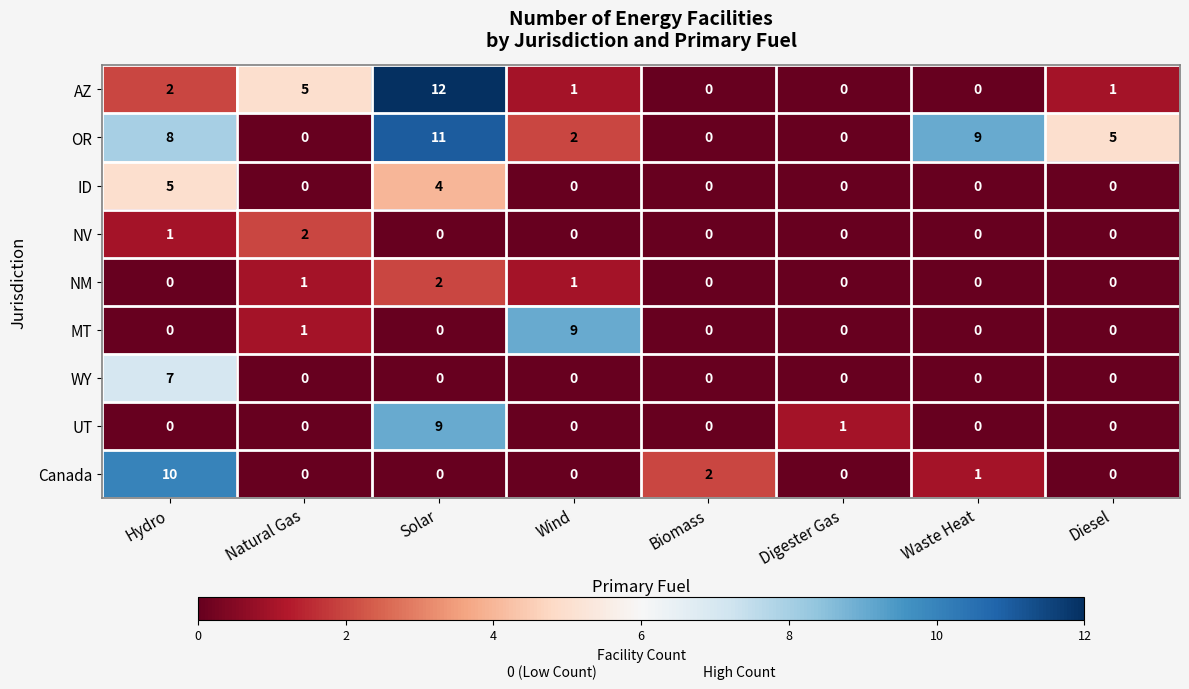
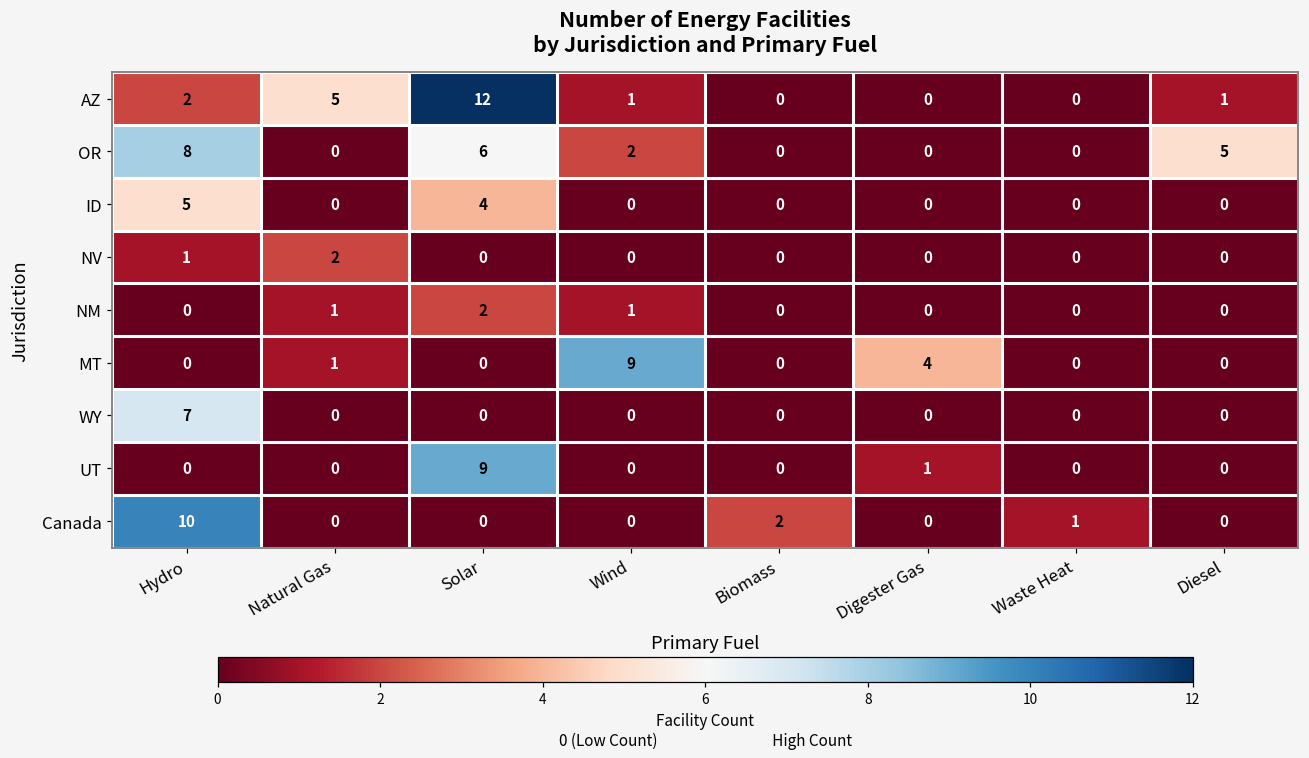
OR, Solar: 11 -> 6
OR, Waste Heat: 9 -> 0
MT, Digester Gas: 0 -> 4
